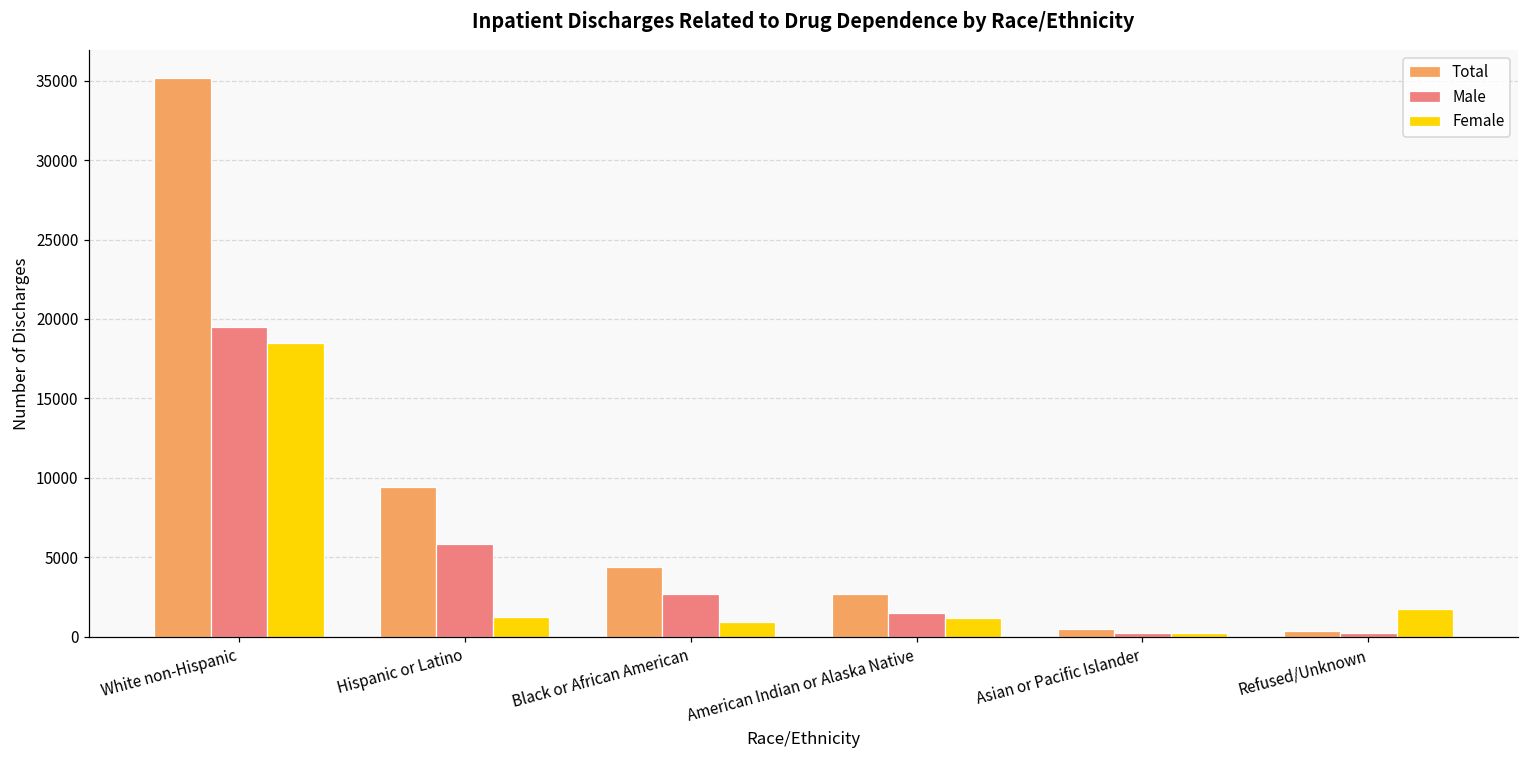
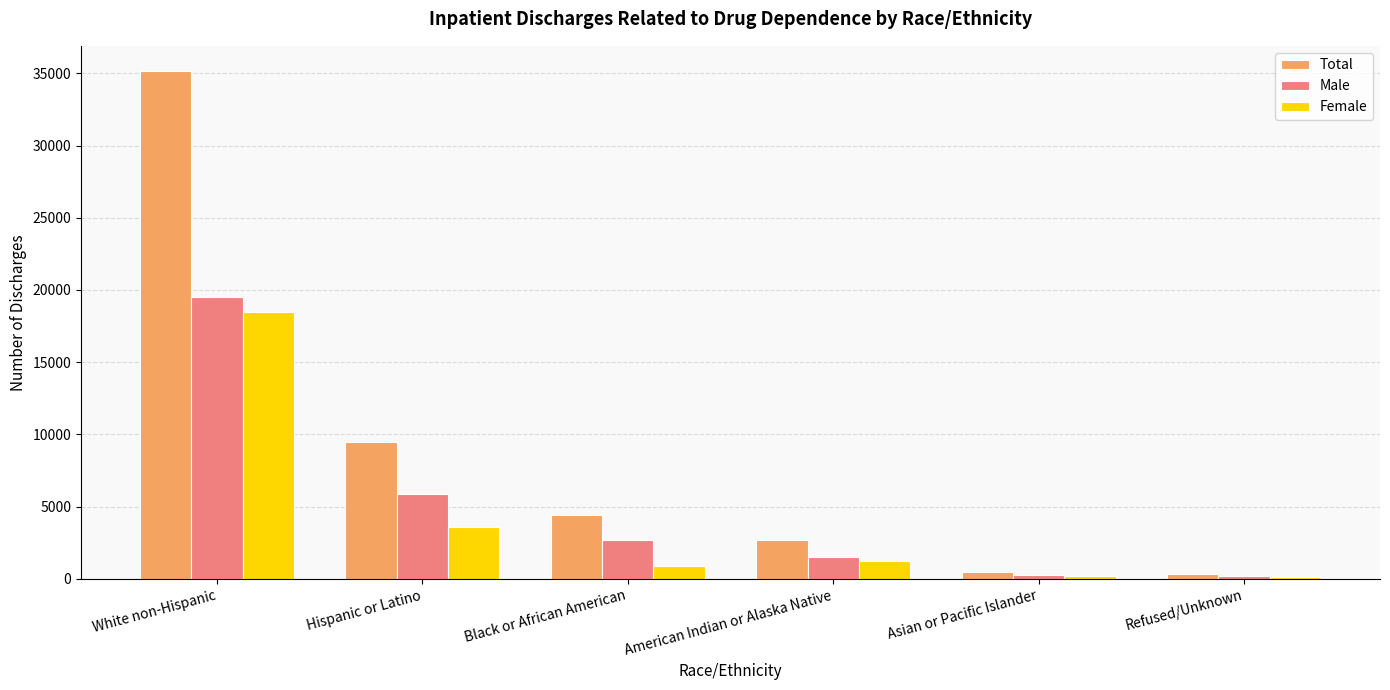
Female, Hispanic or Latino: 1300 -> 3600
Female, Refused/Unknown: 1800 -> 200
